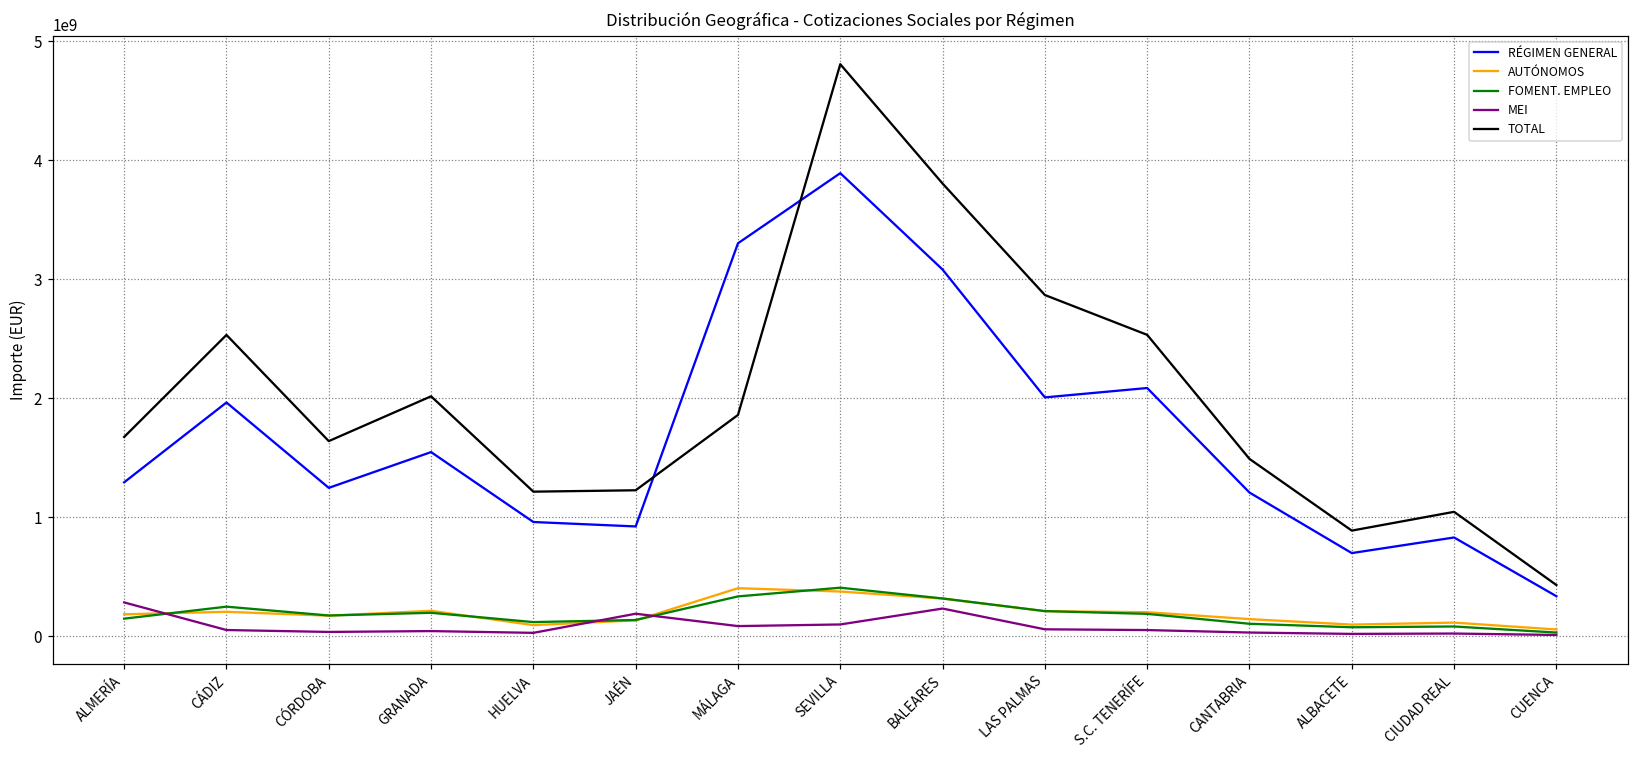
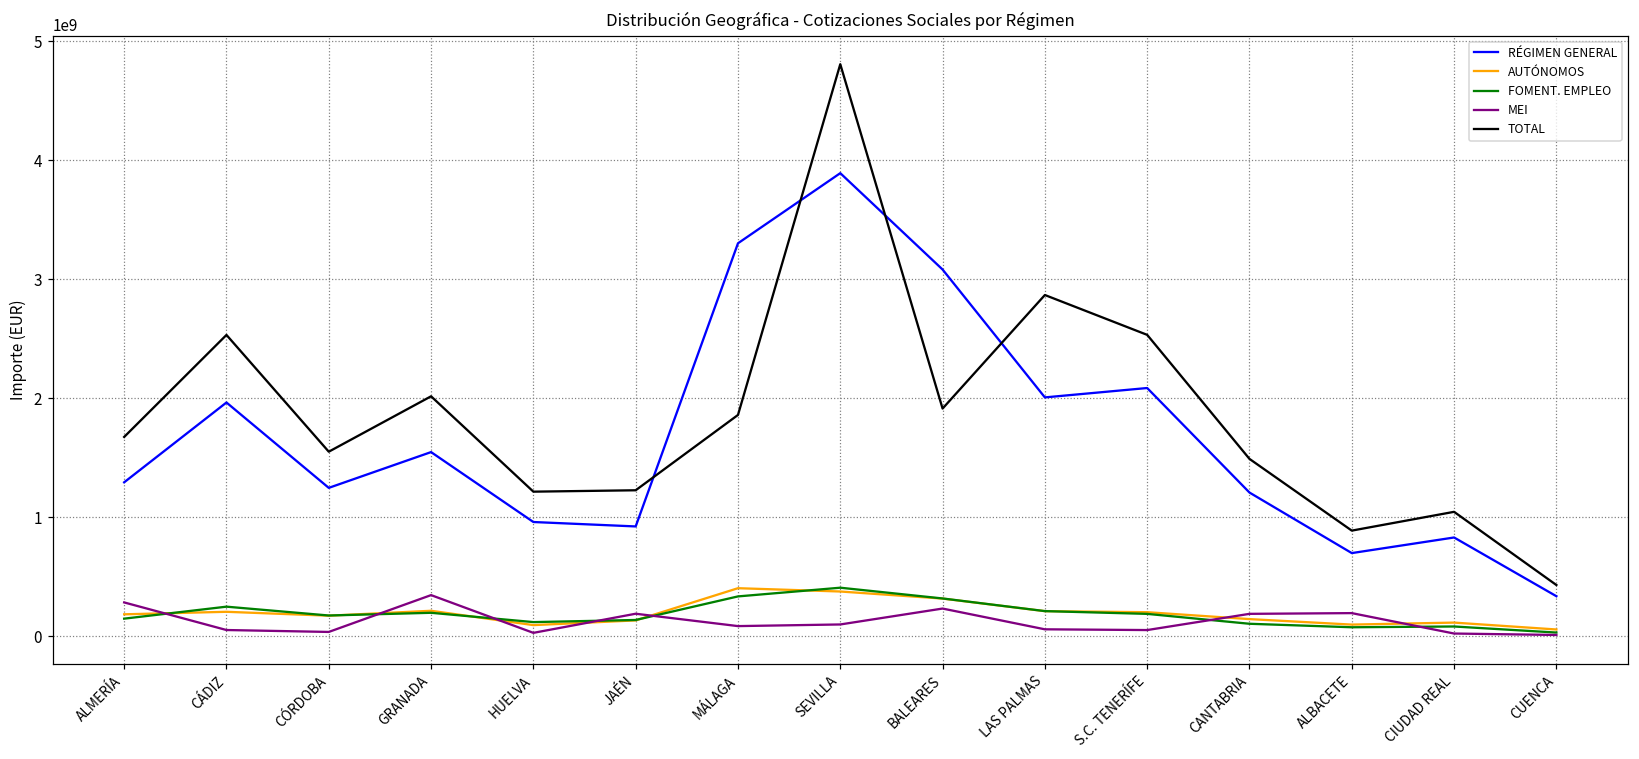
TOTAL, CÓRDOBA: 1640000000 -> 1550000000
MEI, GRANADA: 40000000 -> 340000000
TOTAL, BALEARES: 3800000000 -> 1910000000
MEI, CANTABRIA: 30000000 -> 190000000
MEI, ALBACETE: 20000000 -> 190000000
